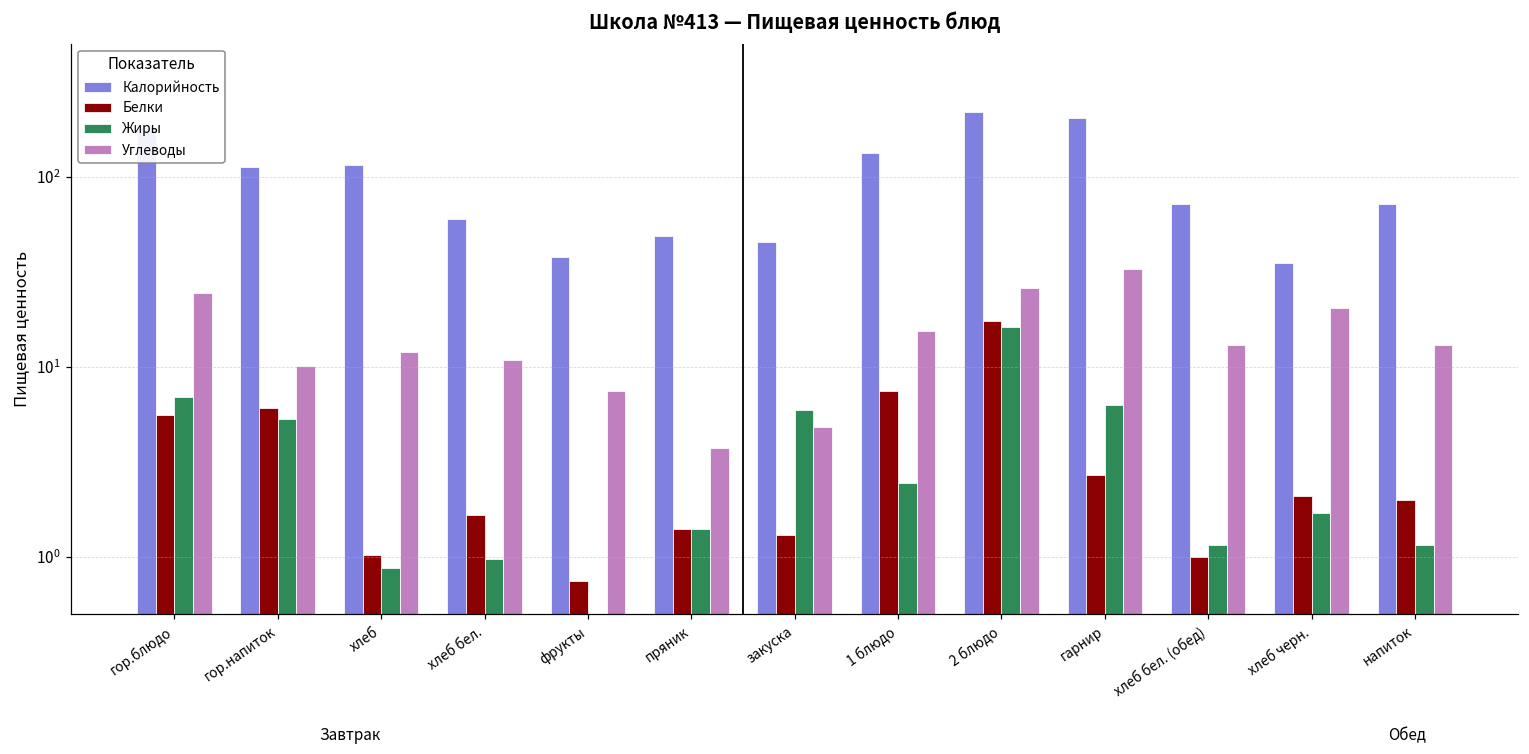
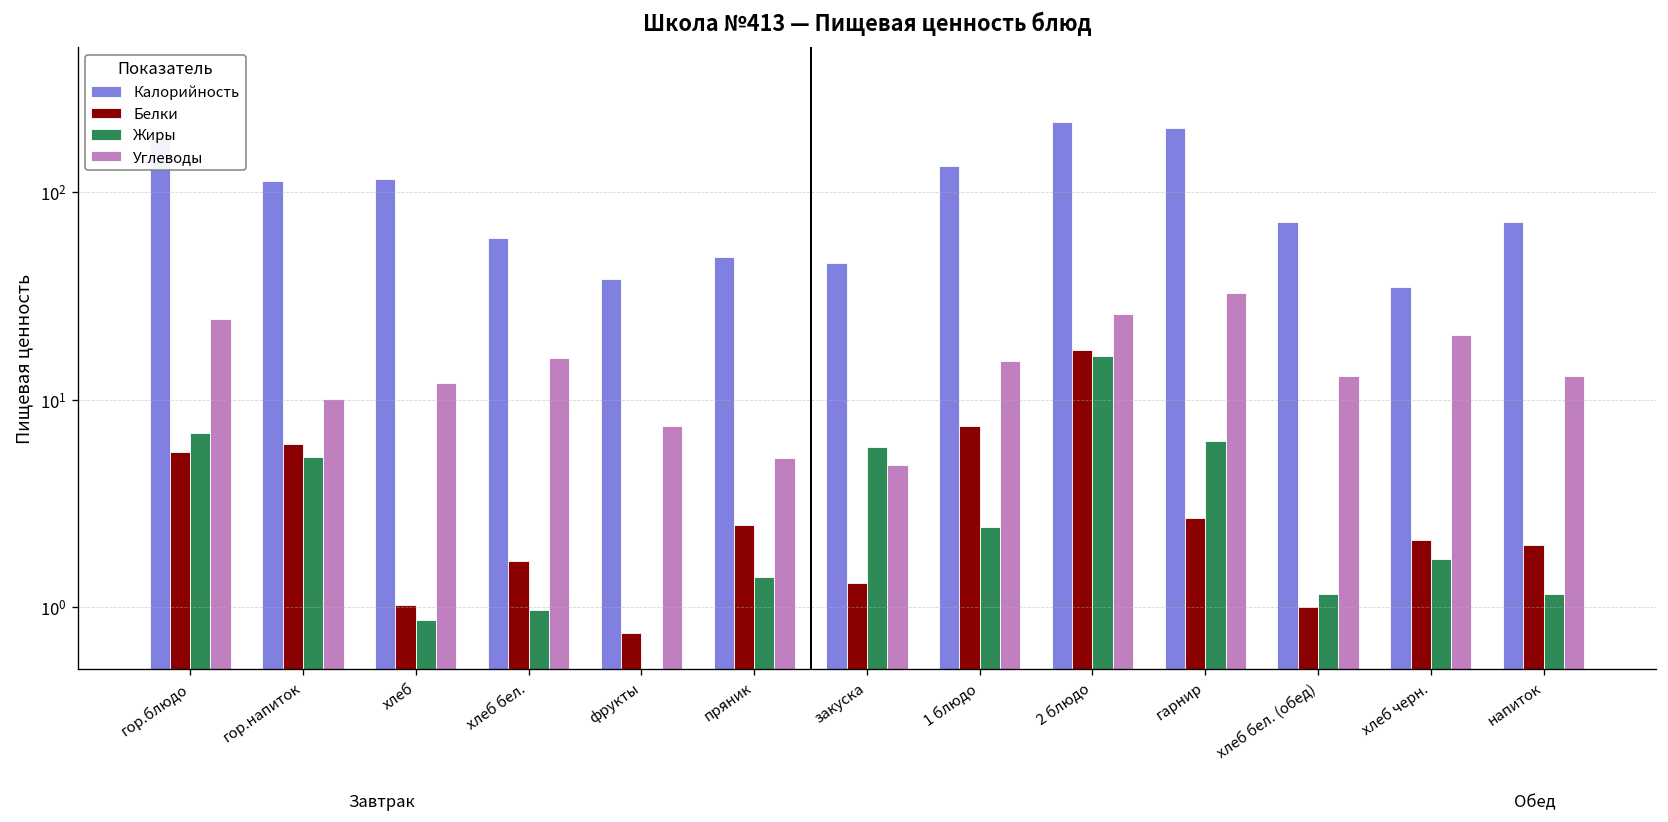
Углеводы, хлеб бел.: 11 -> 16
Белки, пряник: 1.4 -> 2.5
Углеводы, пряник: 3.8 -> 5.3
